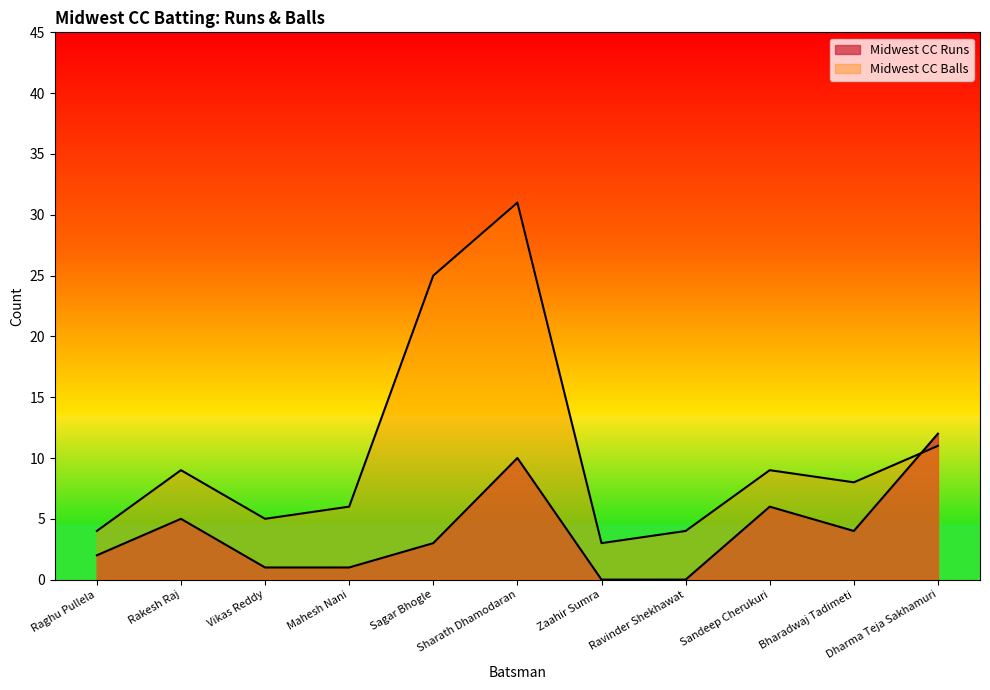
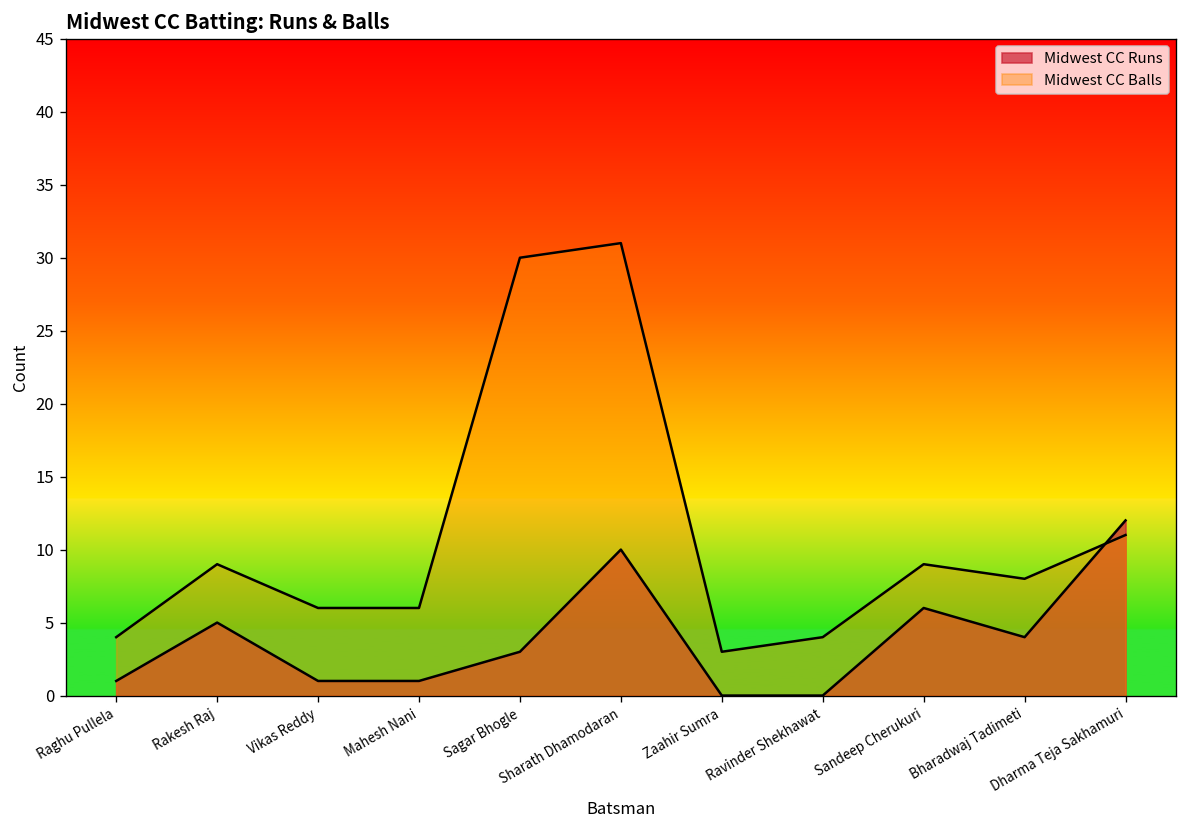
Midwest CC Runs, Raghu Pullela: 2 -> 1
Midwest CC Balls, Vikas Reddy: 5 -> 6
Midwest CC Balls, Sagar Bhogle: 25 -> 30
